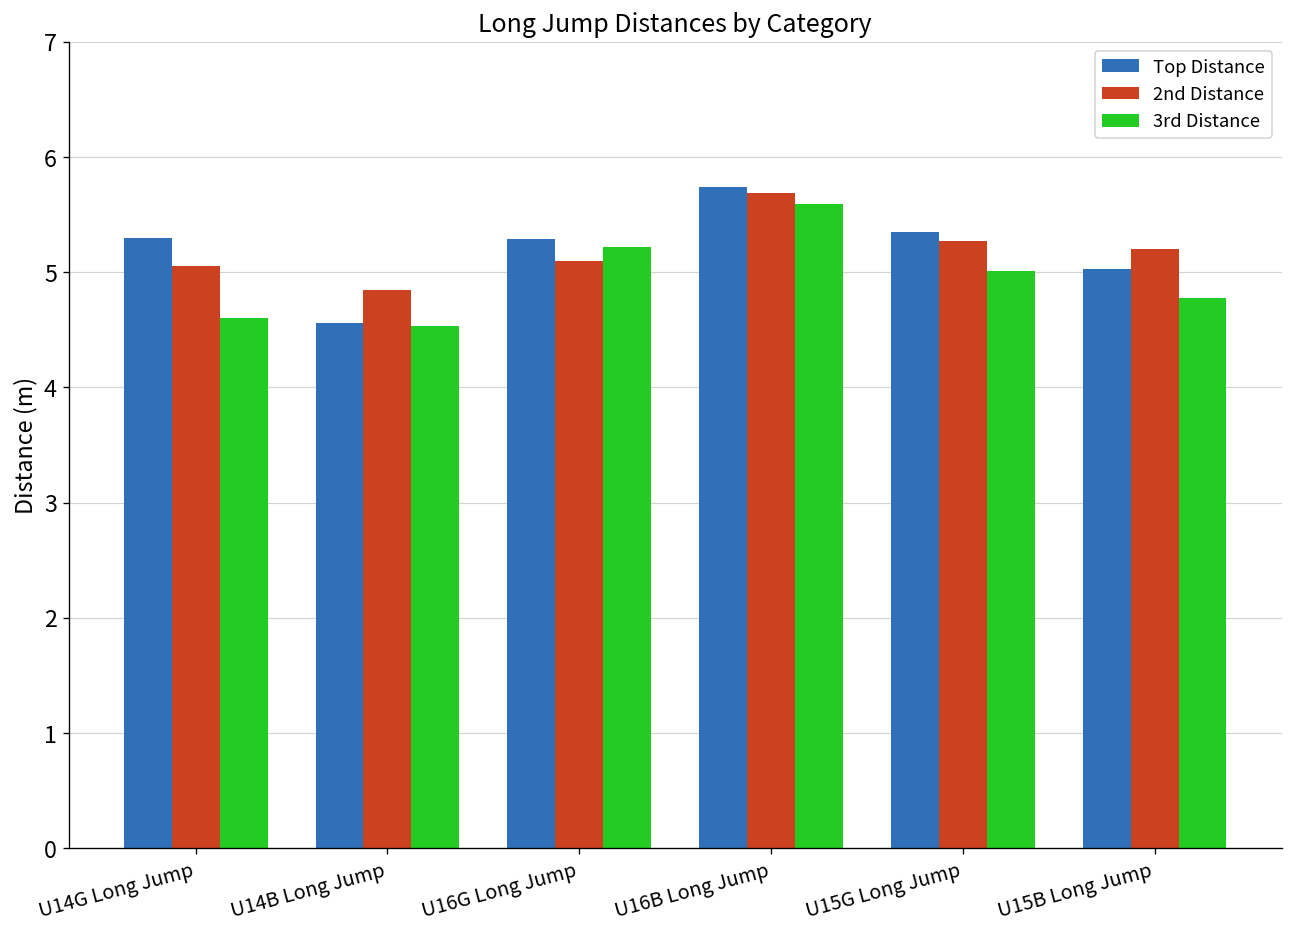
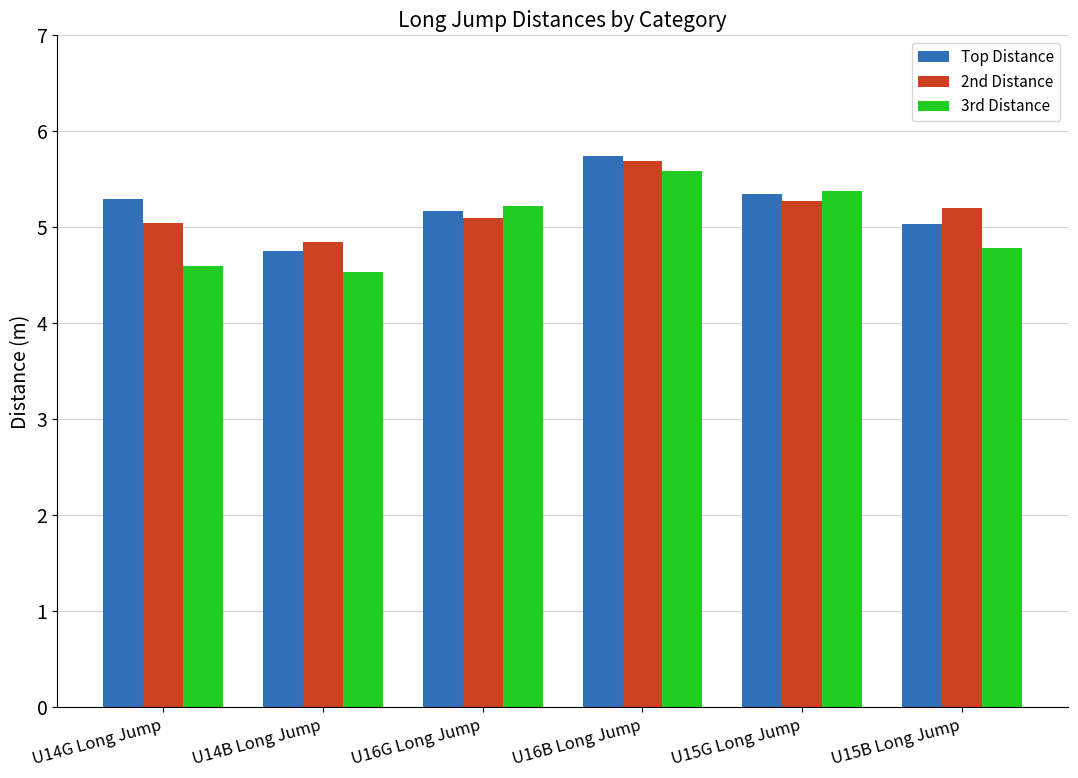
Top Distance, U14B Long Jump: 4.6 -> 4.8
Top Distance, U16G Long Jump: 5.3 -> 5.2
3rd Distance, U15G Long Jump: 5.0 -> 5.4
